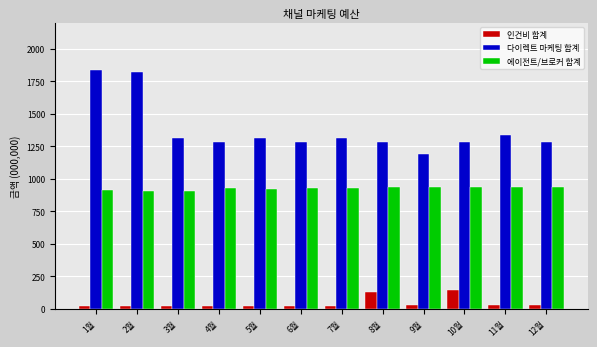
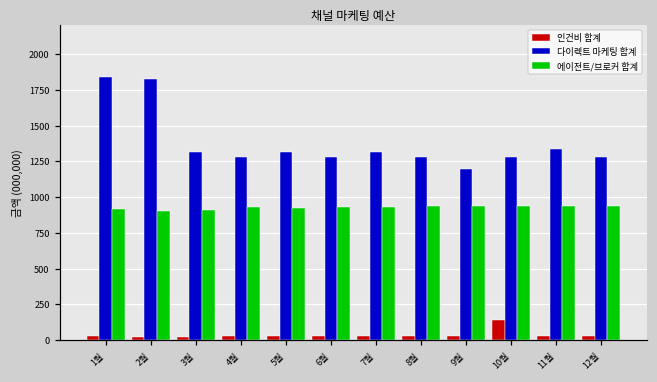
인건비 합계, 8월: 130 -> 30
